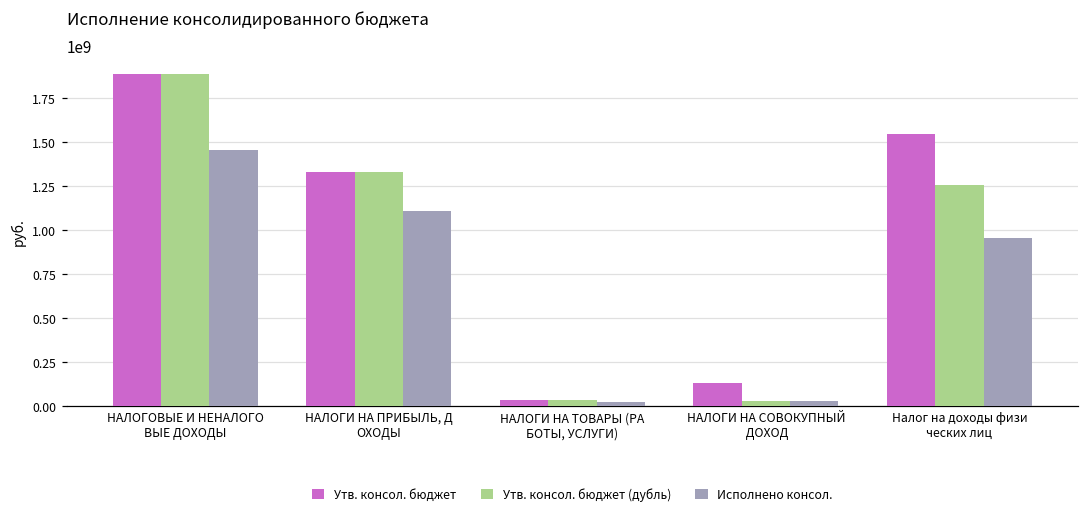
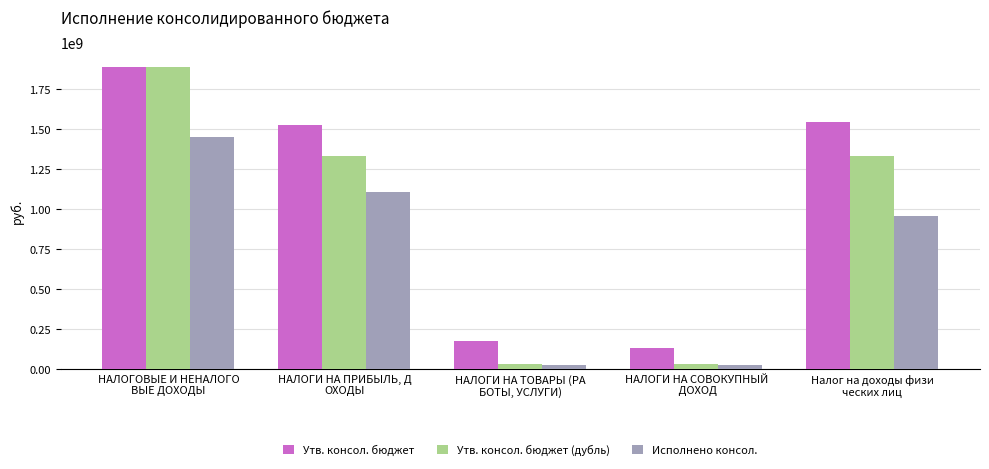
Утв. консол. бюджет, НАЛОГИ НА ПРИБЫЛЬ, Д ОХОДЫ: 1330000000 -> 1530000000
Утв. консол. бюджет, НАЛОГИ НА ТОВАРЫ (РА БОТЫ, УСЛУГИ): 40000000 -> 180000000
Утв. консол. бюджет (дубль), Налог на доходы физи ческих лиц: 1260000000 -> 1330000000
